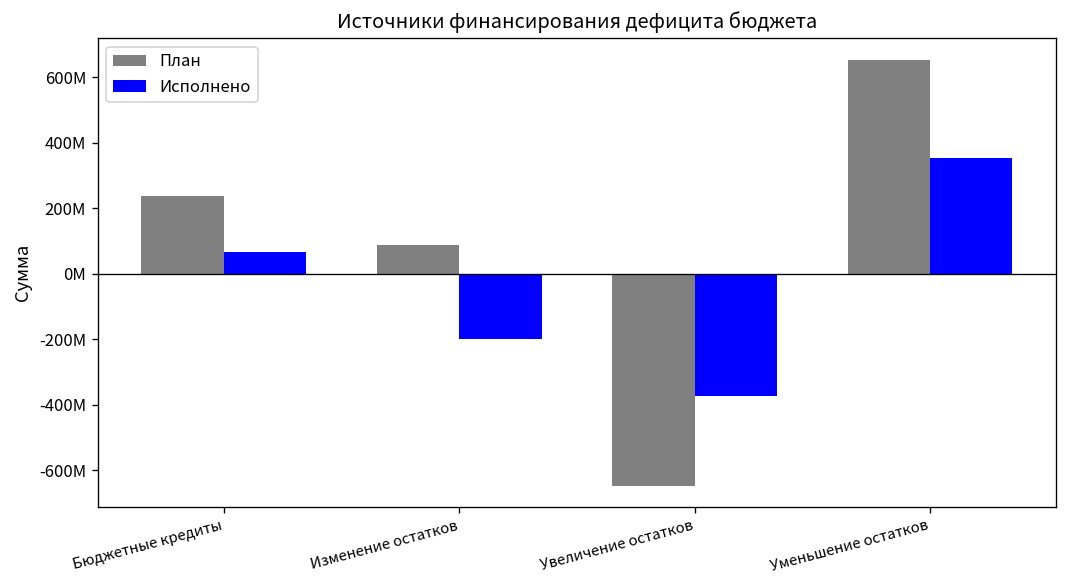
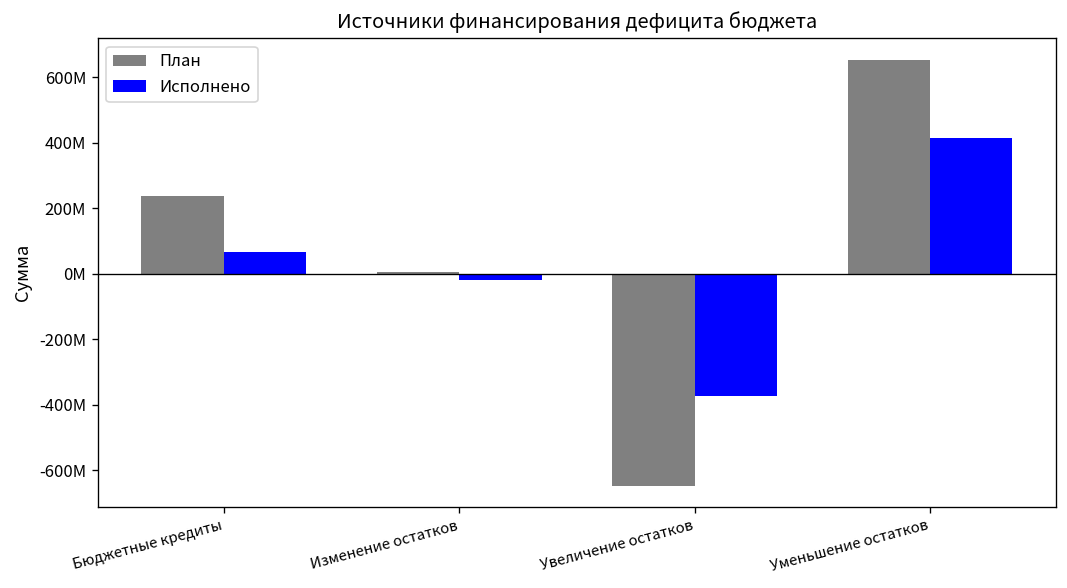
План, Изменение остатков: 90000000 -> 10000000
Исполнено, Изменение остатков: -200000000 -> -20000000
Исполнено, Уменьшение остатков: 350000000 -> 410000000
